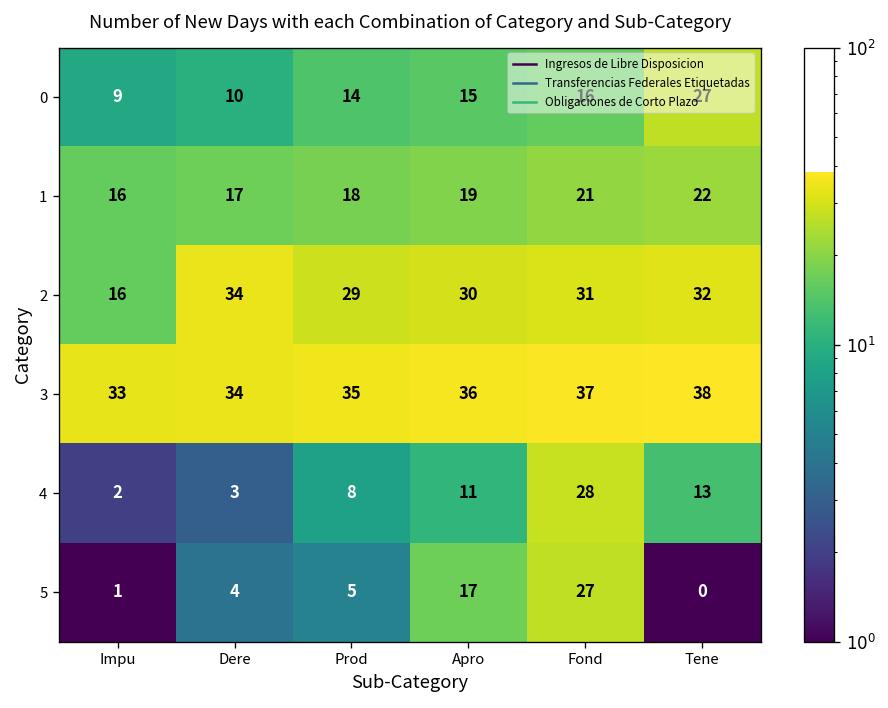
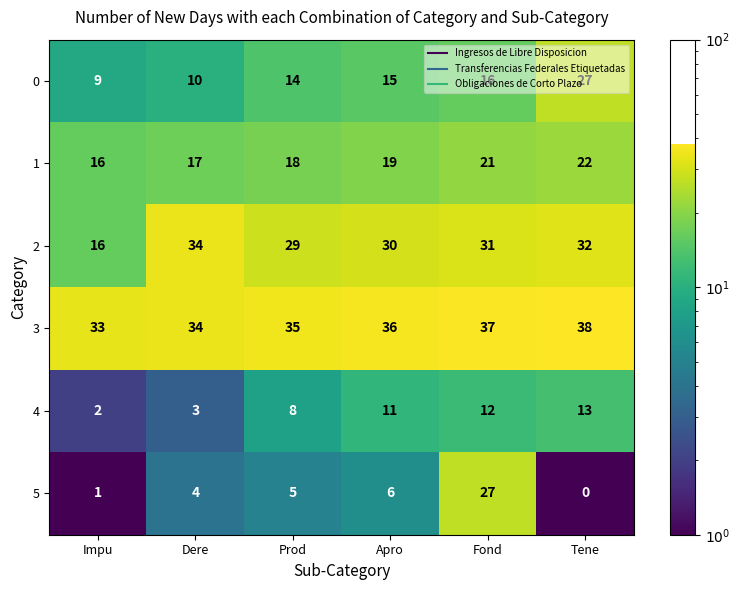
4, Fond: 28 -> 12
5, Apro: 17 -> 6
